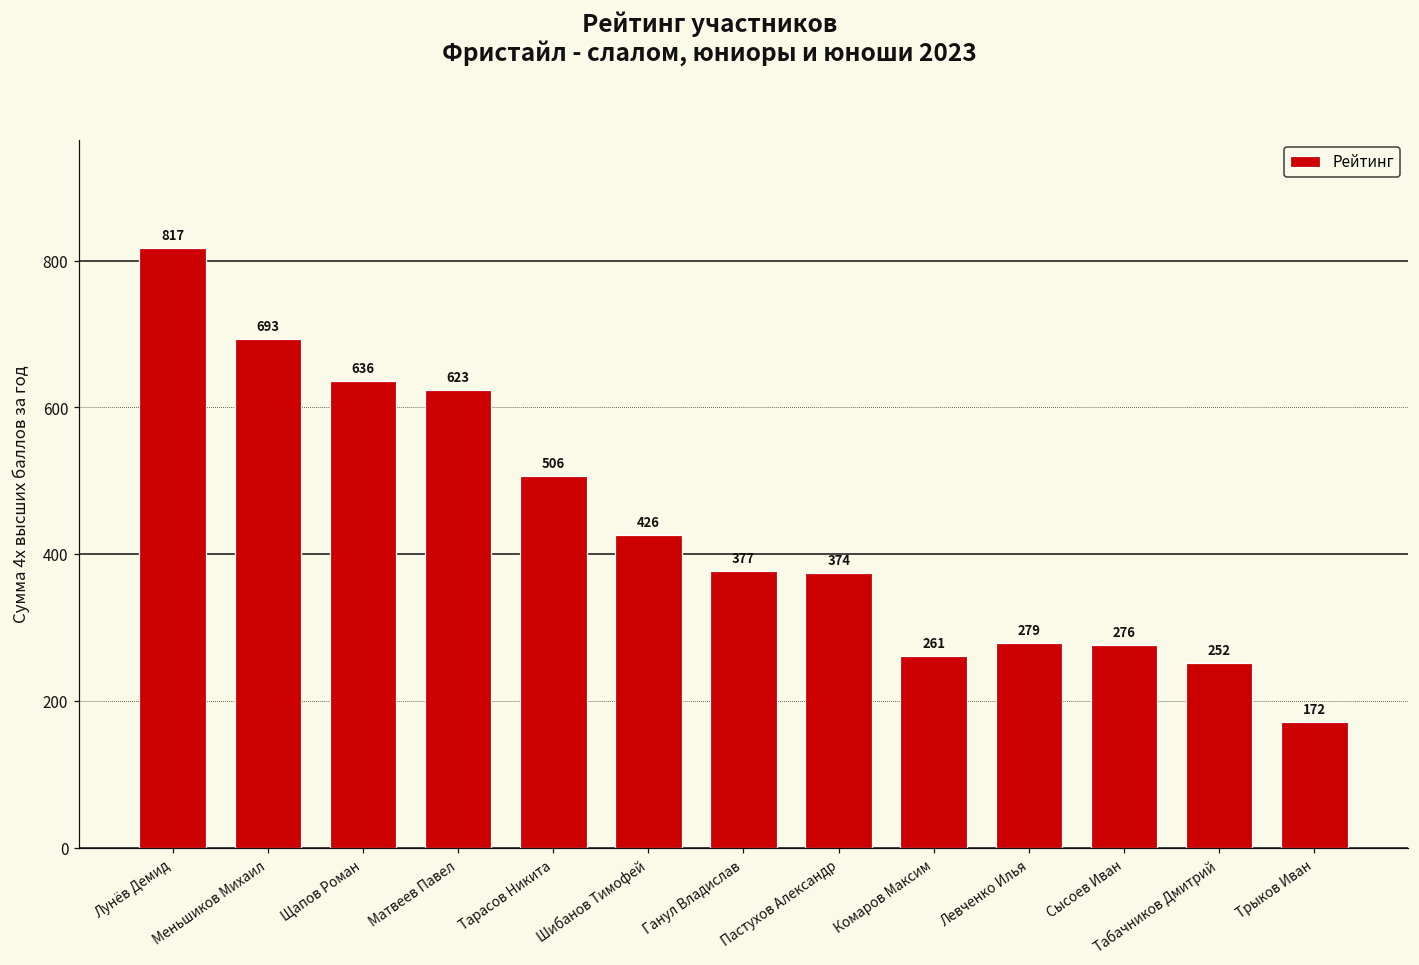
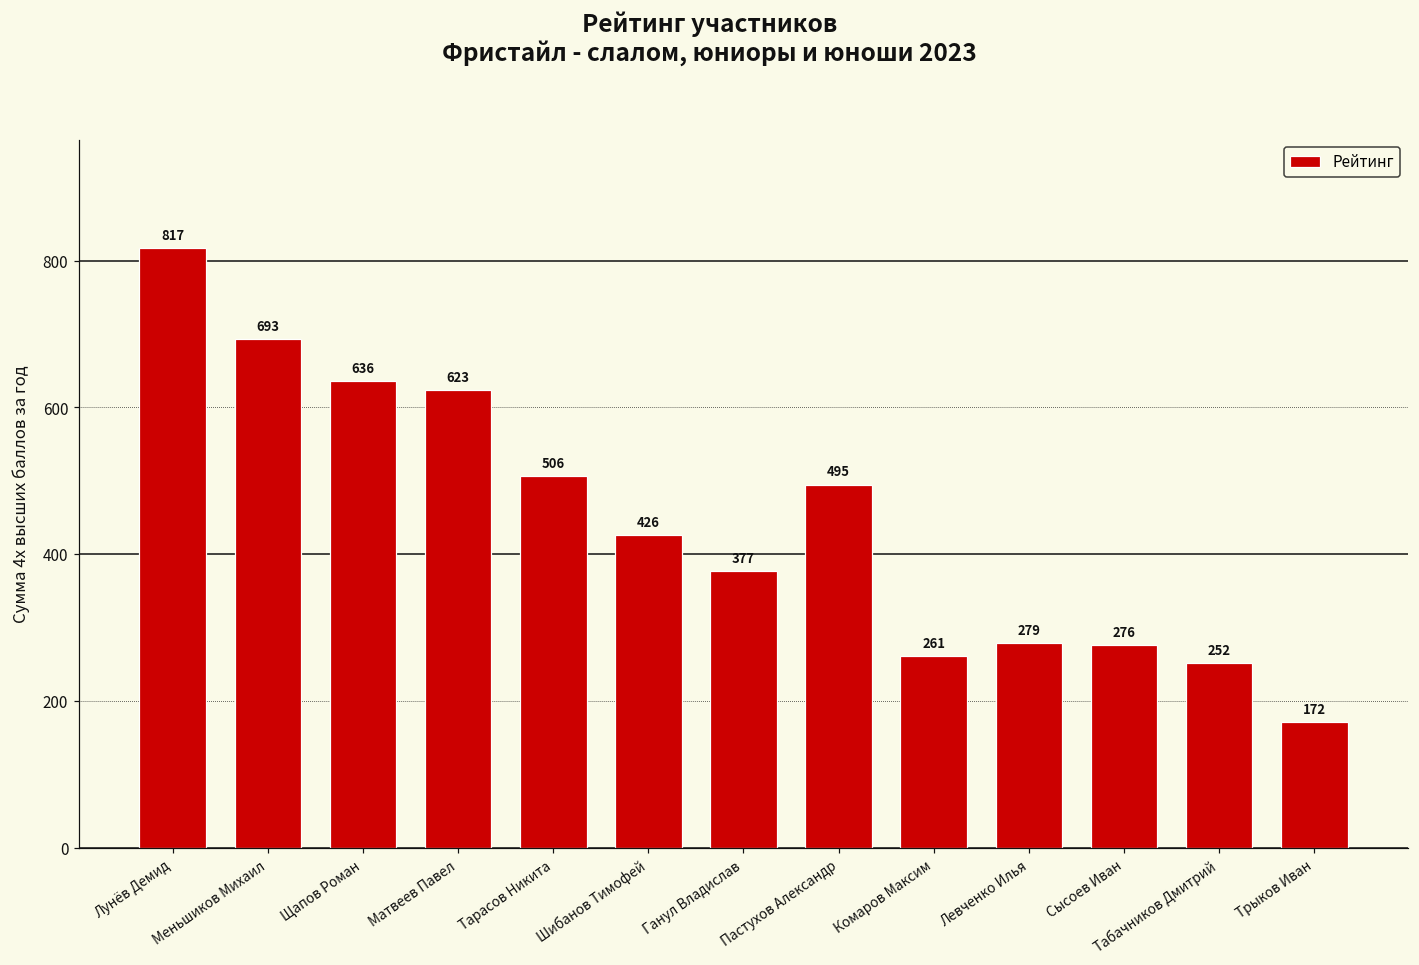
Пастухов Александр: 374 -> 495
